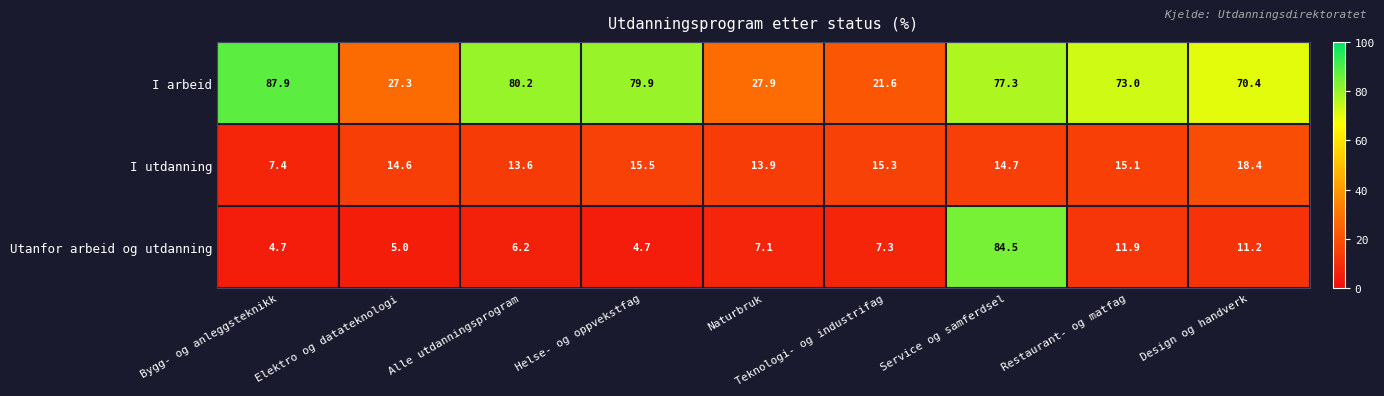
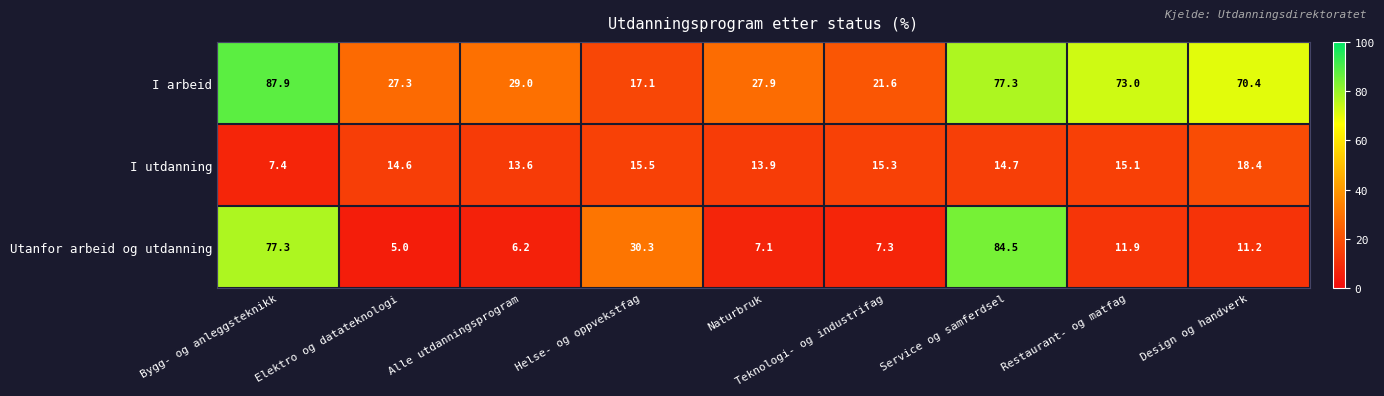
I arbeid, Alle utdanningsprogram: 80.2 -> 29.0
I arbeid, Helse- og oppvekstfag: 79.9 -> 17.1
Utanfor arbeid og utdanning, Bygg- og anleggsteknikk: 4.7 -> 77.3
Utanfor arbeid og utdanning, Helse- og oppvekstfag: 4.7 -> 30.3
